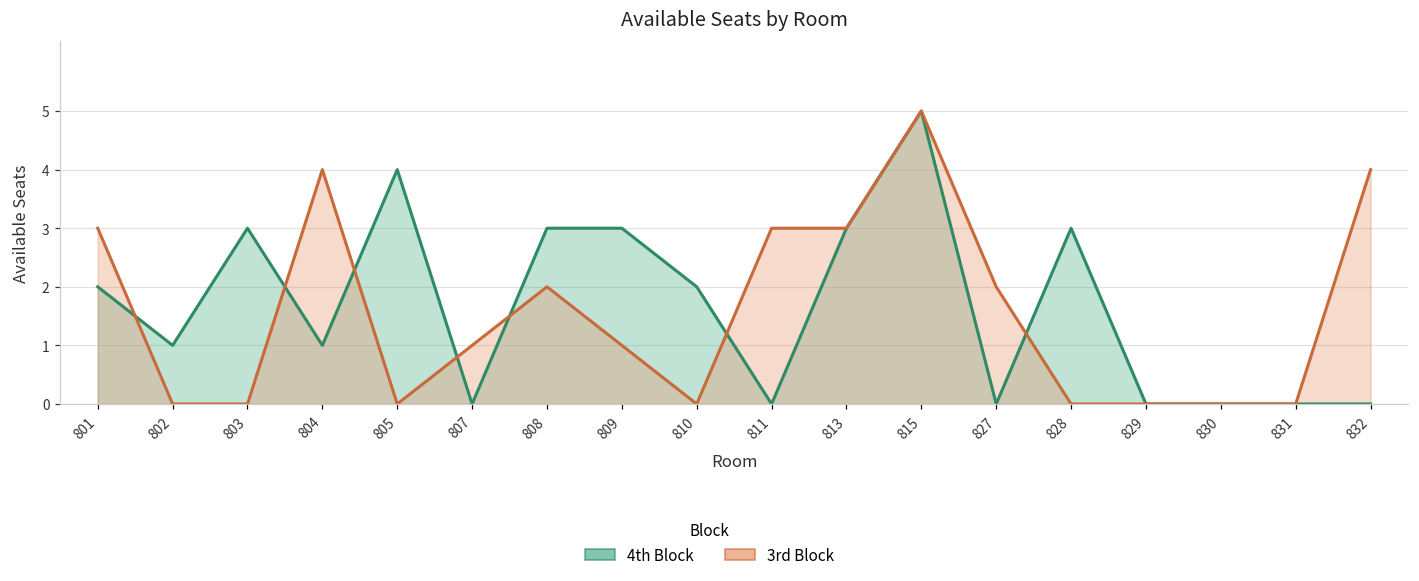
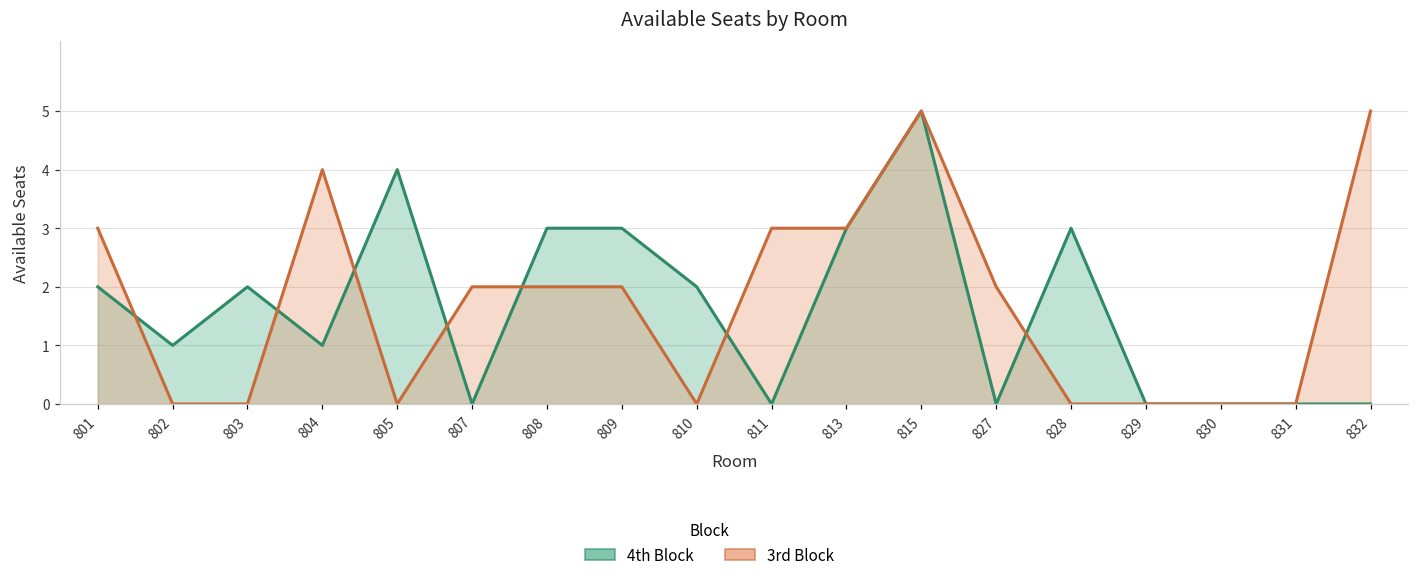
4th Block, 803: 3 -> 2
3rd Block, 807: 1 -> 2
3rd Block, 809: 1 -> 2
3rd Block, 832: 4 -> 5
